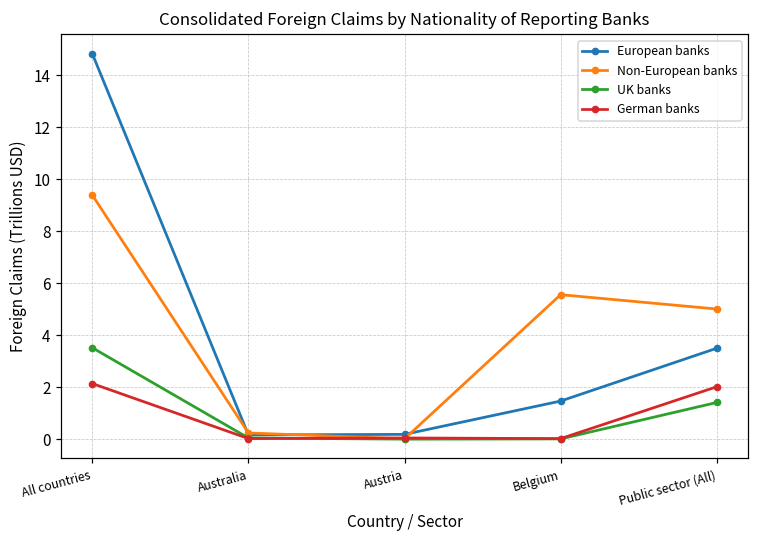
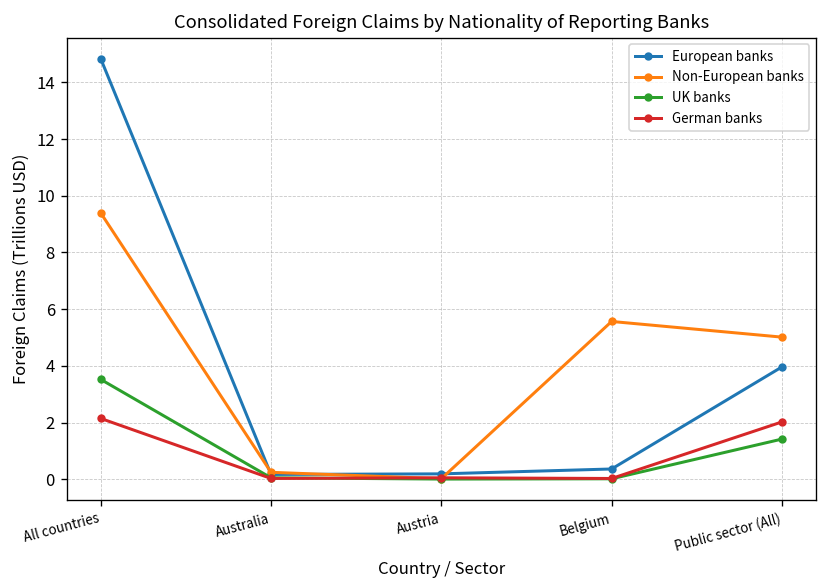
European banks, Belgium: 1.5 -> 0.4
European banks, Public sector (All): 3.5 -> 4.0
